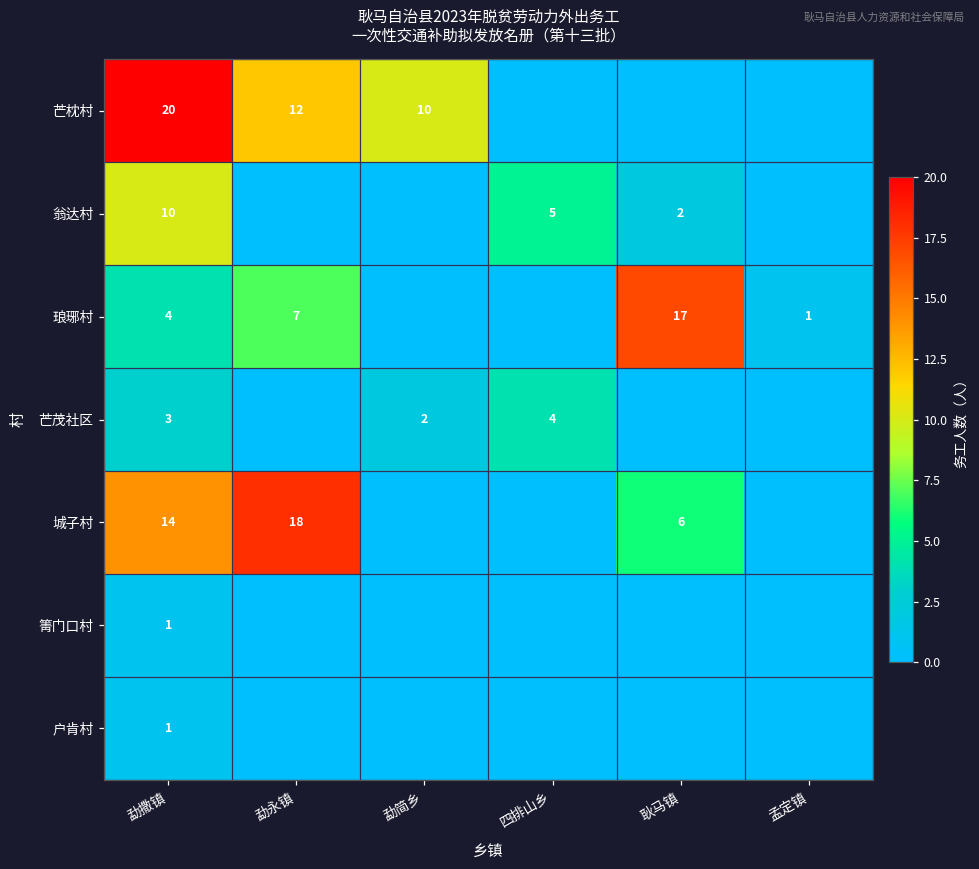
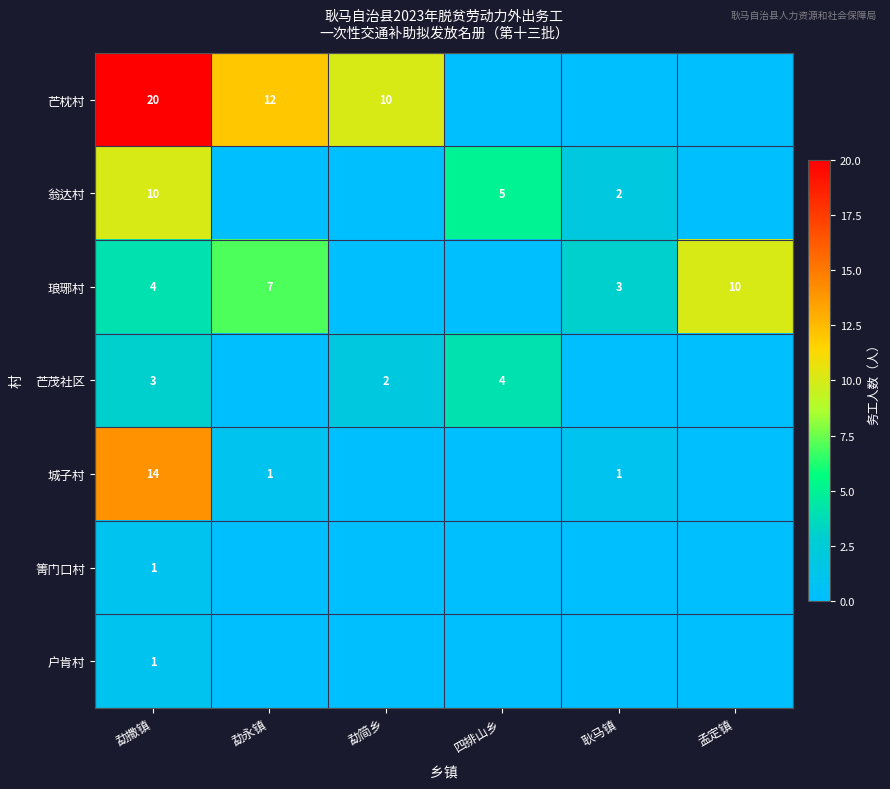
琅琊村, 耿马镇: 17 -> 3
琅琊村, 孟定镇: 1 -> 10
城子村, 勐永镇: 18 -> 1
城子村, 耿马镇: 6 -> 1
